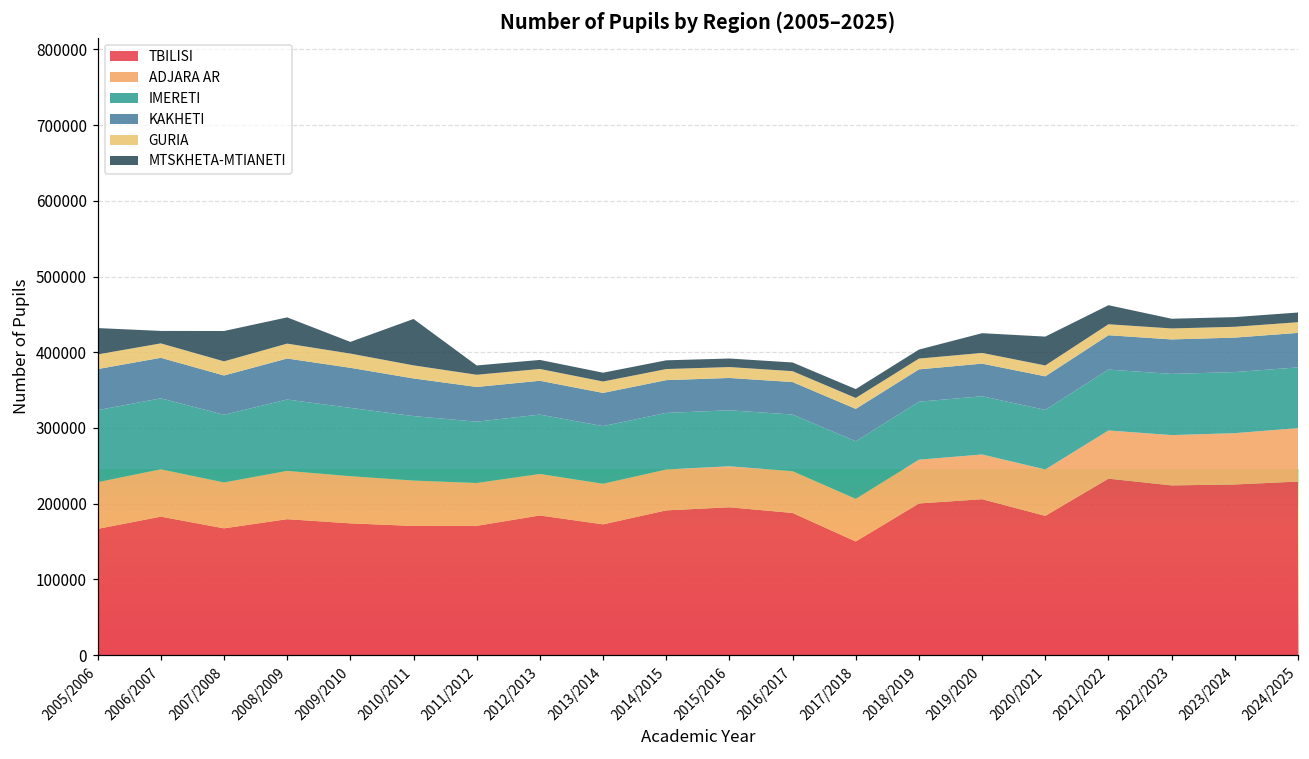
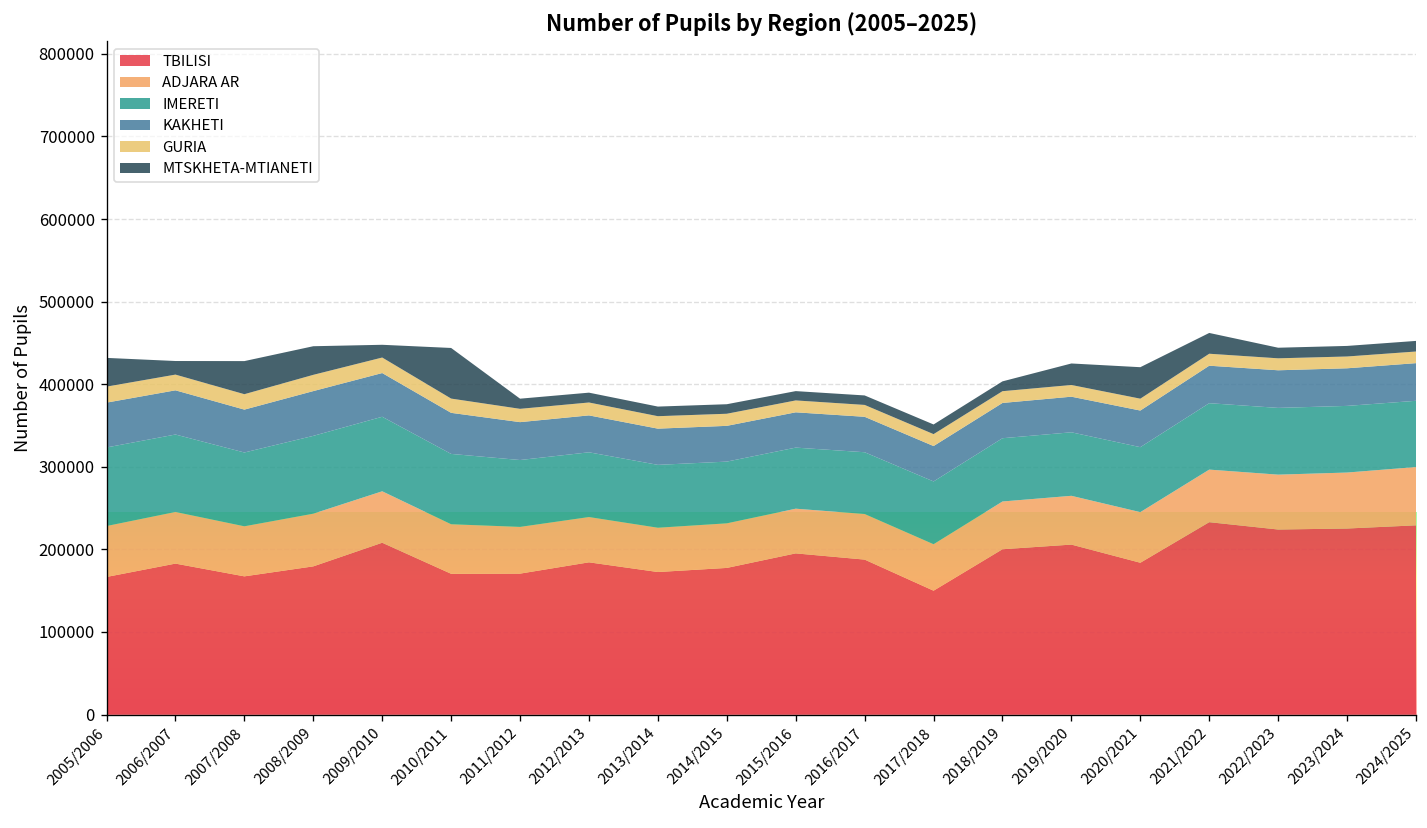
TBILISI, 2009/2010: 170000 -> 210000
TBILISI, 2014/2015: 190000 -> 180000
